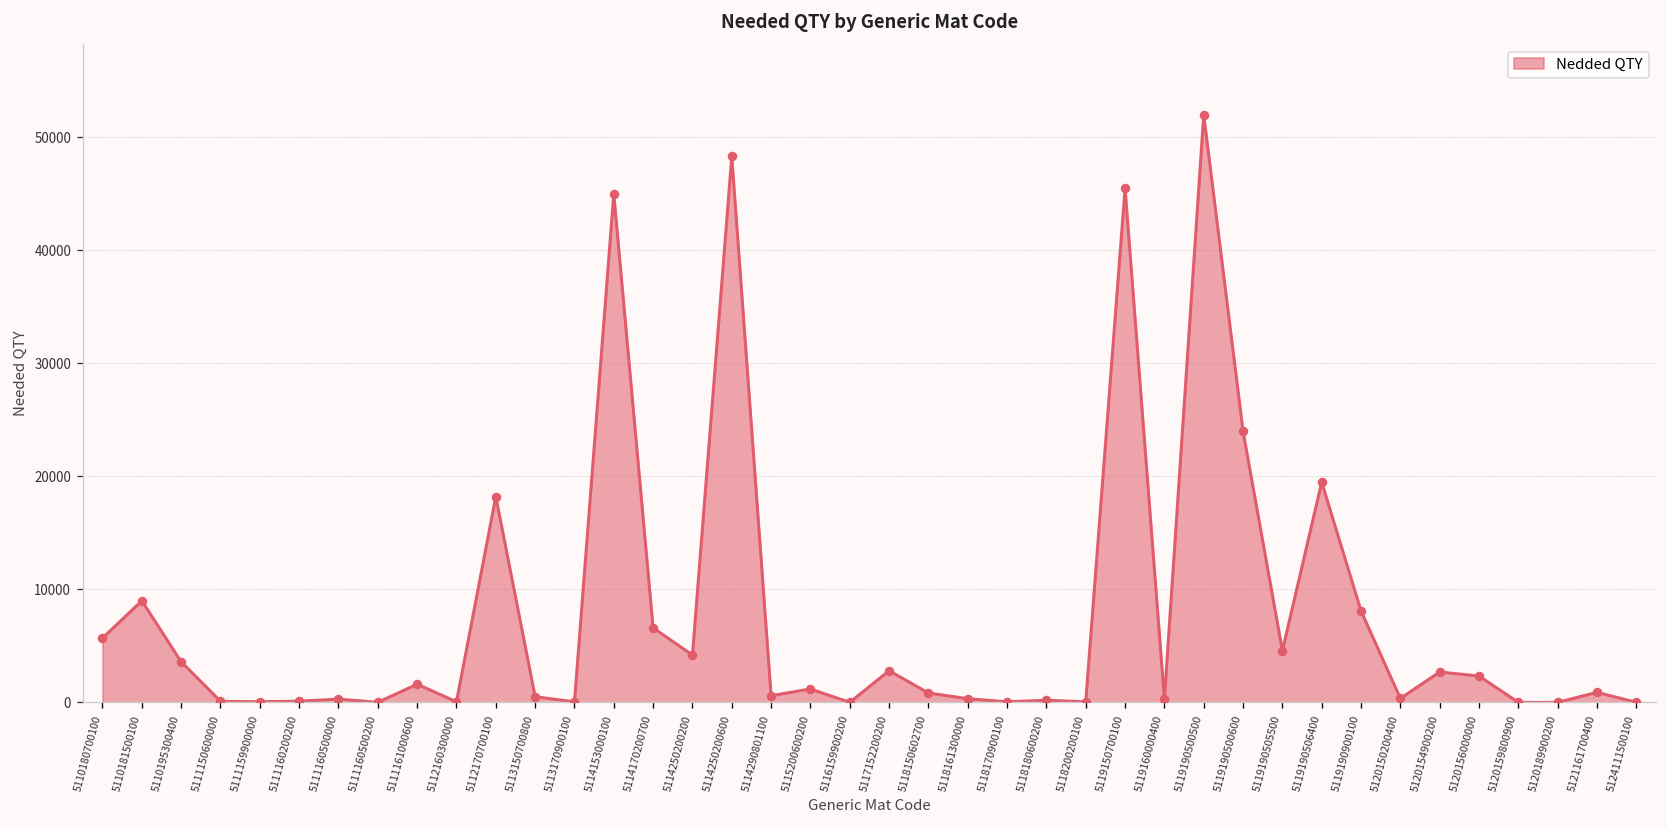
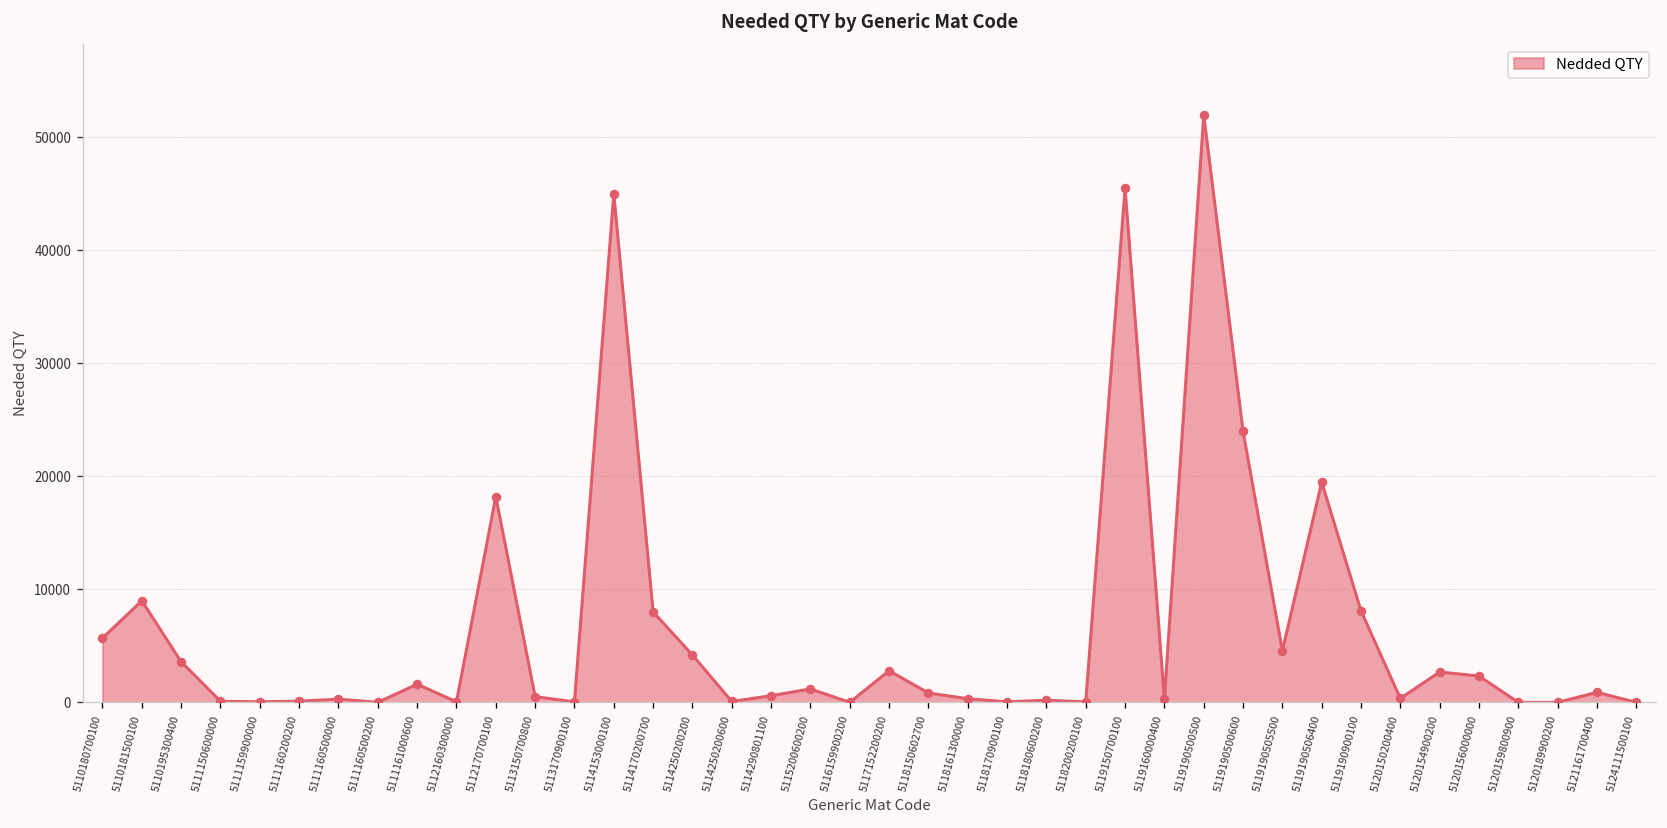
5114170200700: 7000 -> 8000
5114250200600: 48000 -> 0
